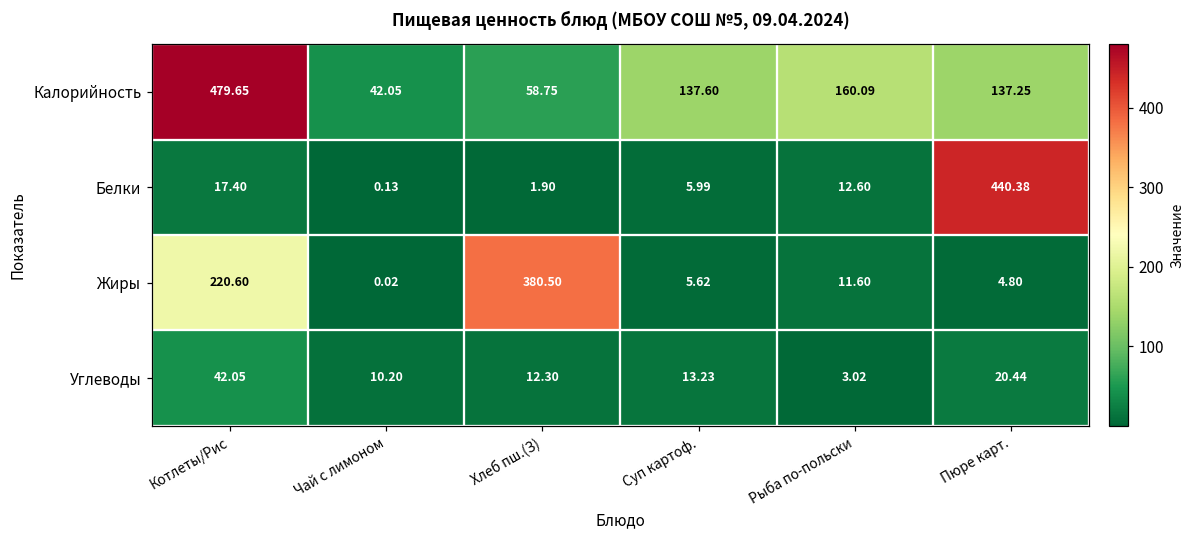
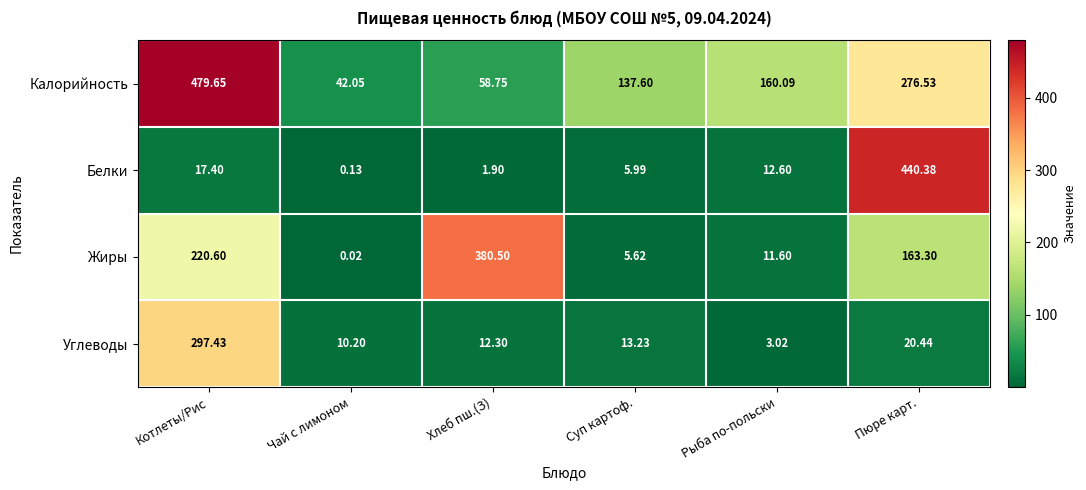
Калорийность, Пюре карт.: 137.25 -> 276.53
Жиры, Пюре карт.: 4.80 -> 163.30
Углеводы, Котлеты/Рис: 42.05 -> 297.43
